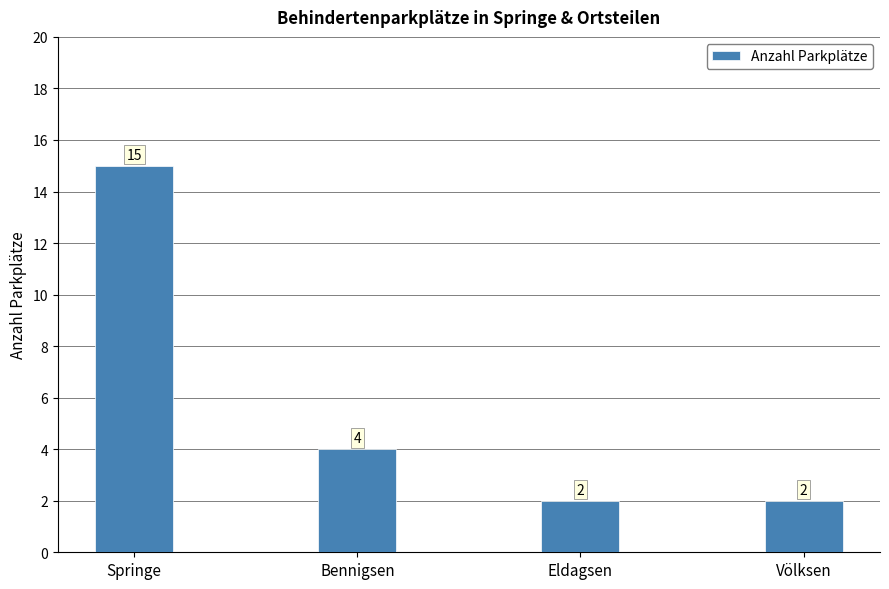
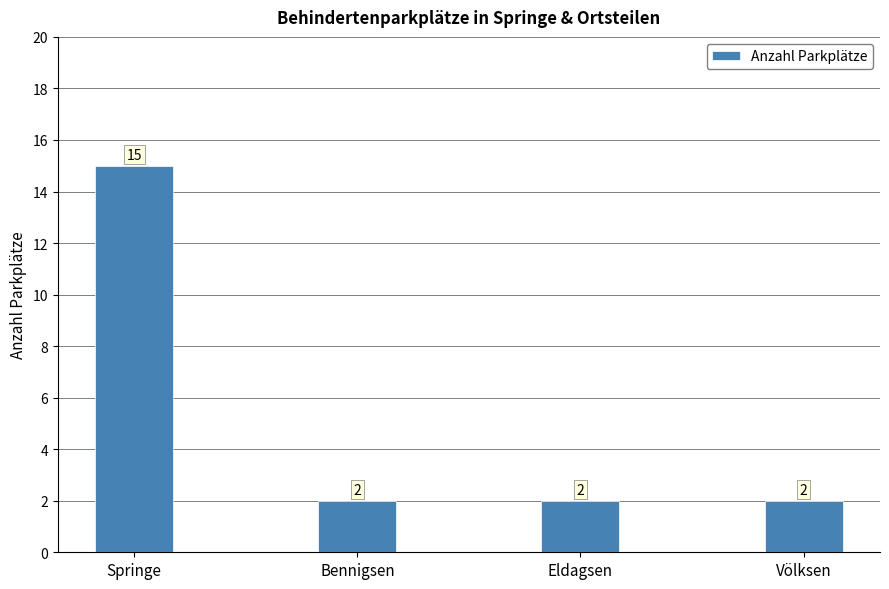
Bennigsen: 4 -> 2
